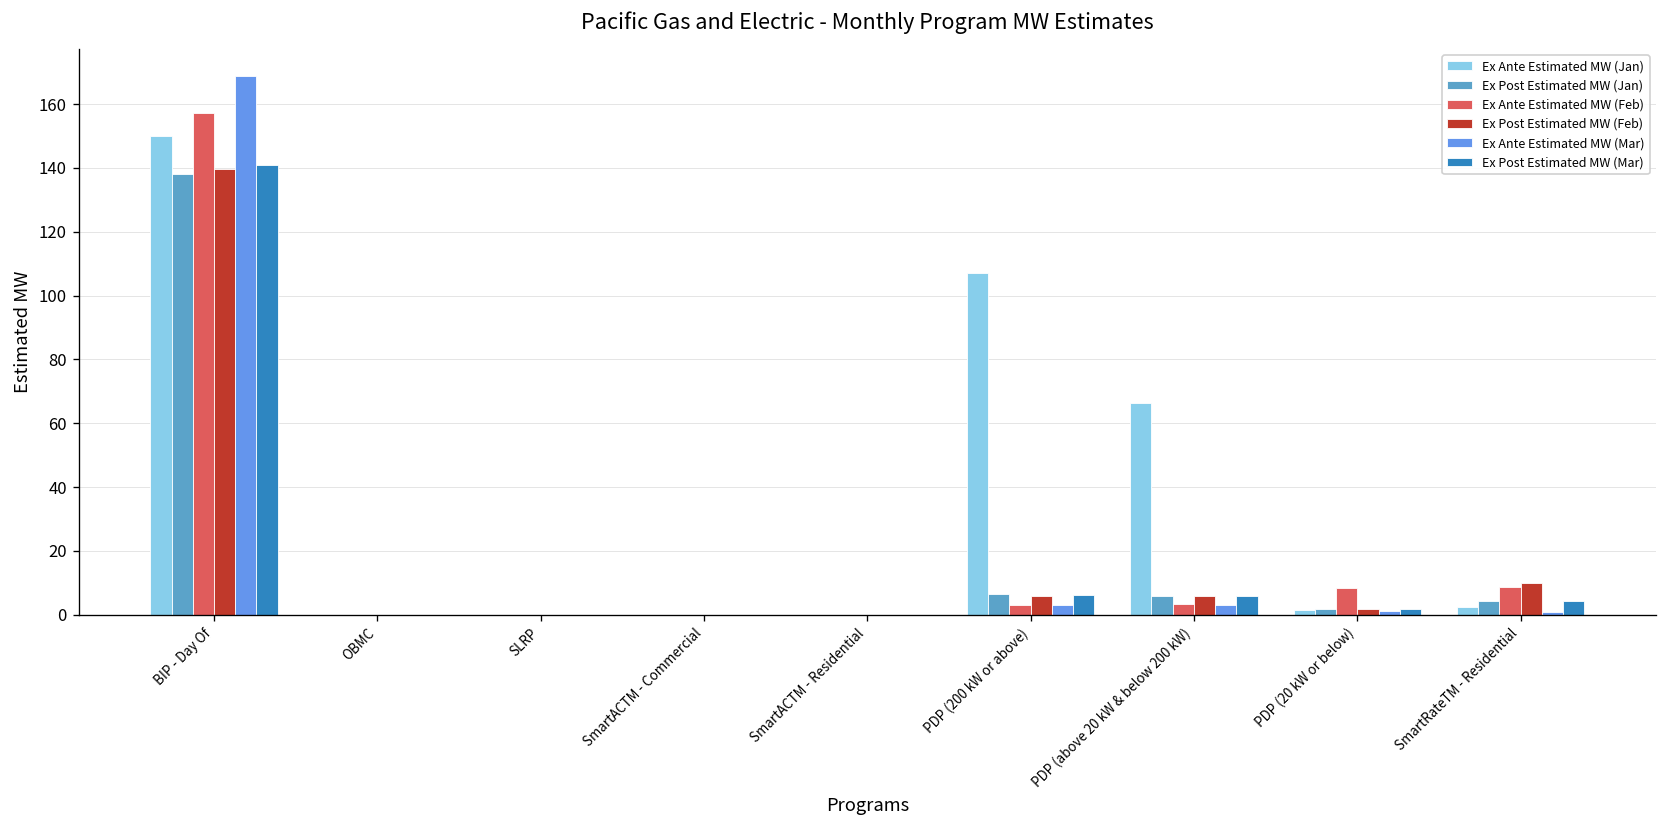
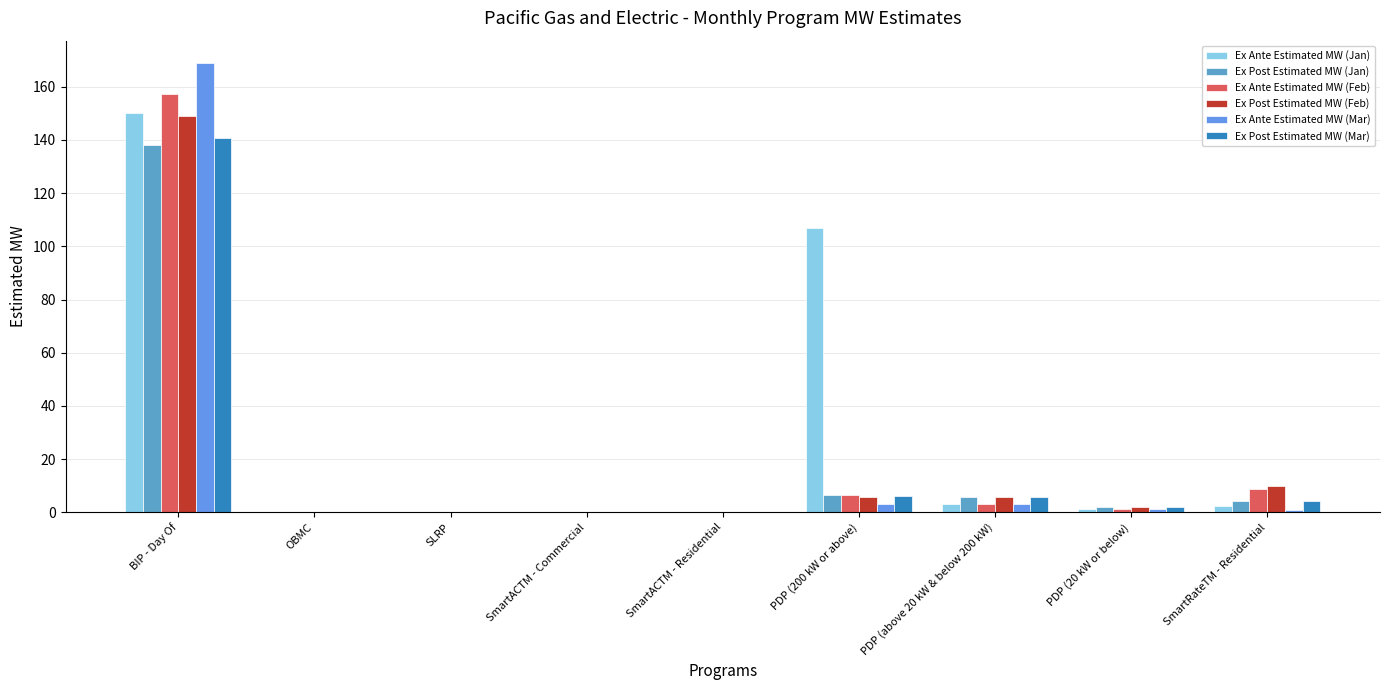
Ex Post Estimated MW (Feb), BIP - Day Of: 140 -> 149
Ex Ante Estimated MW (Feb), PDP (200 kW or above): 3 -> 6
Ex Ante Estimated MW (Jan), PDP (above 20 kW & below 200 kW): 66 -> 3
Ex Ante Estimated MW (Feb), PDP (20 kW or below): 8 -> 1
